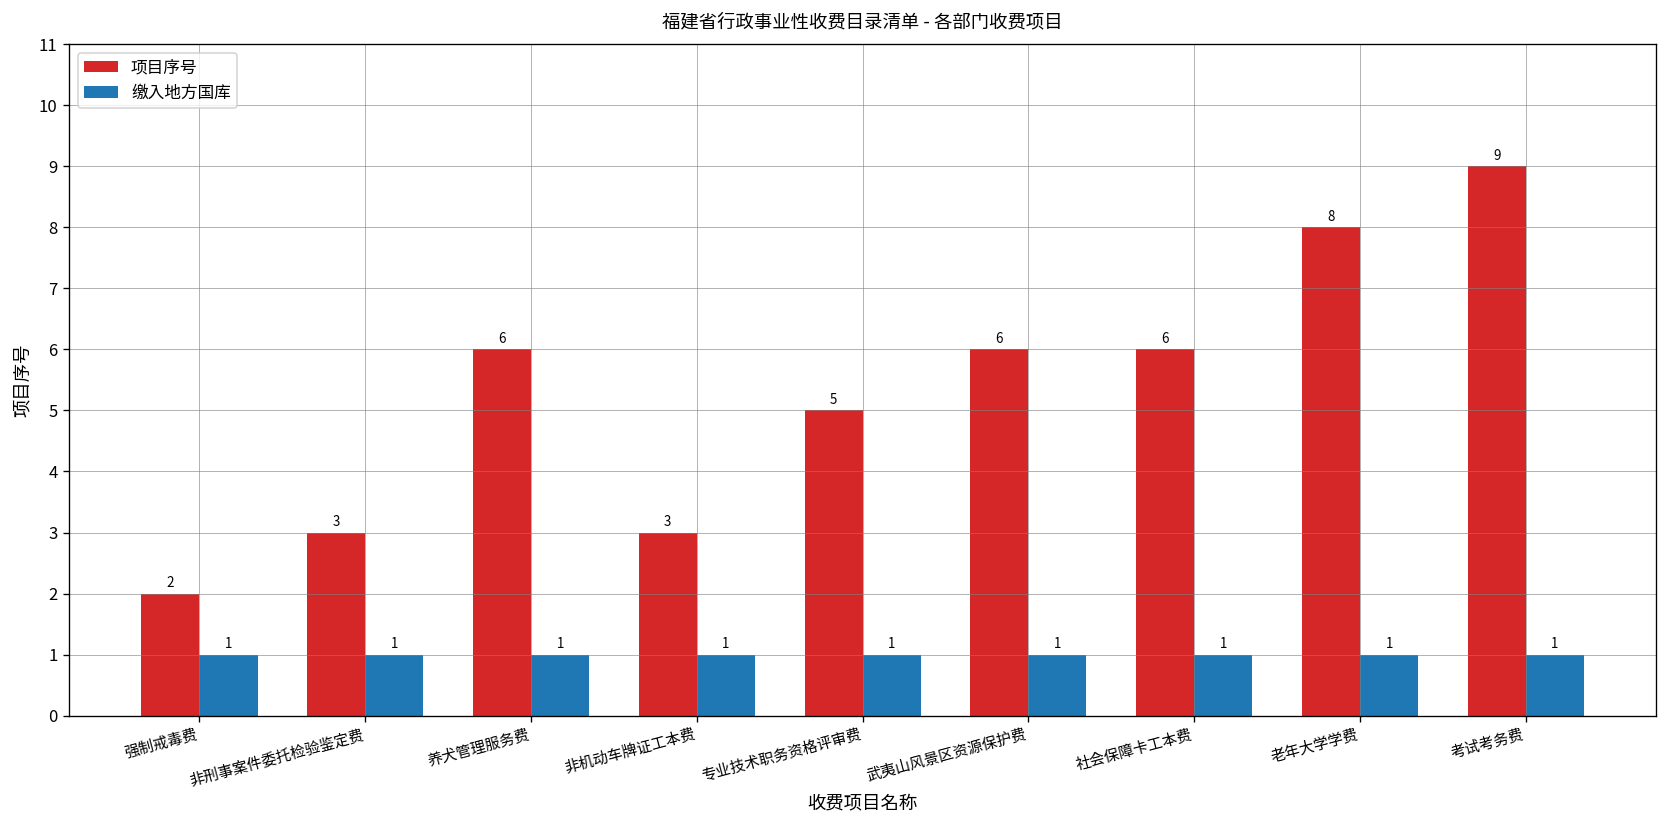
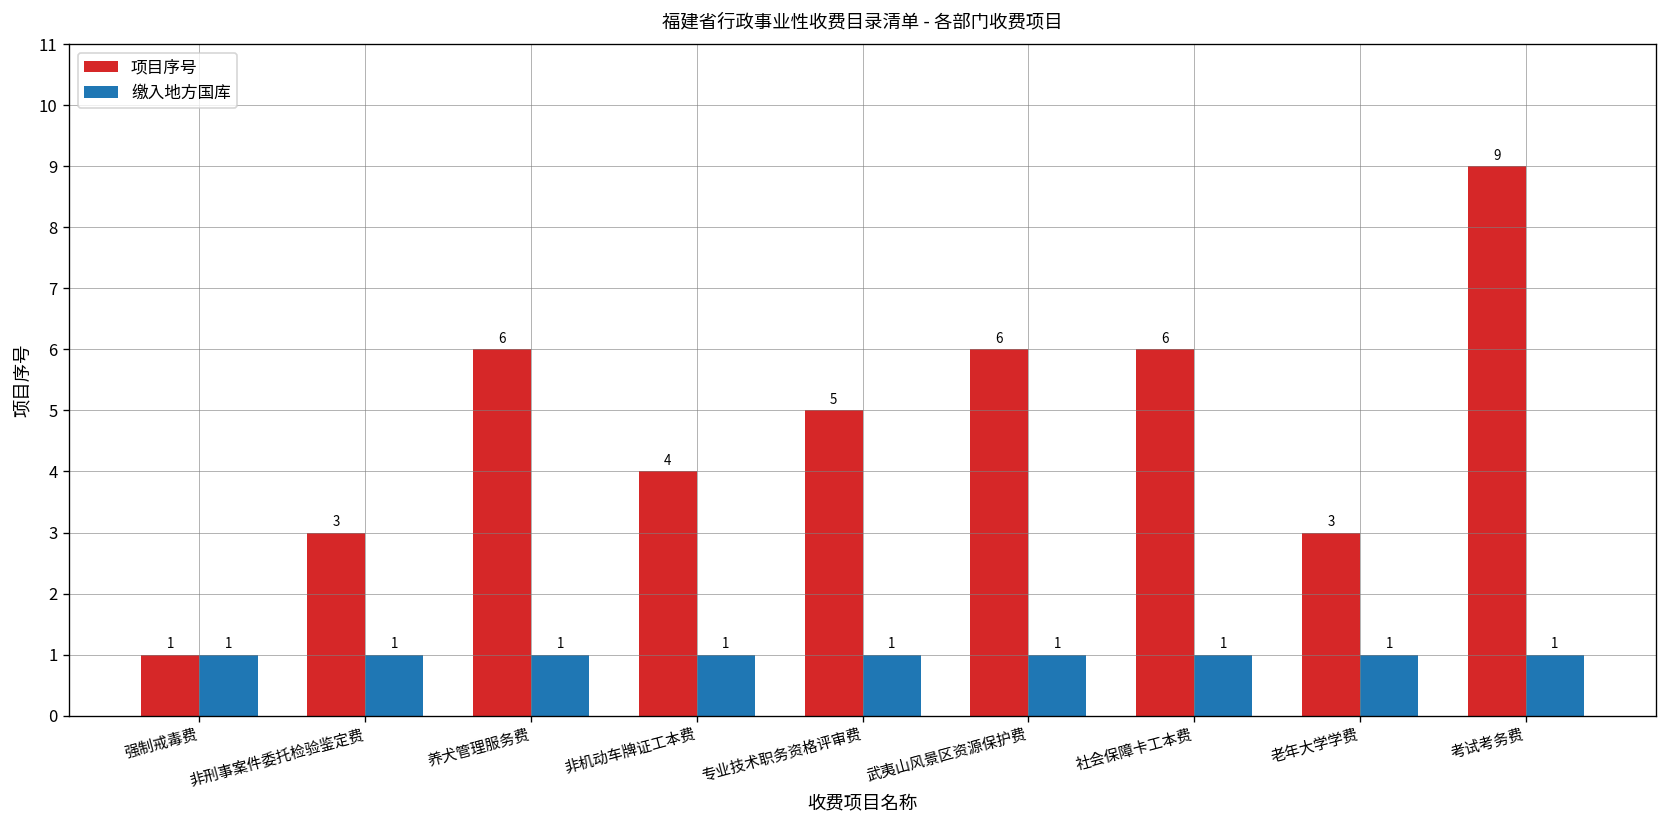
项目序号, 强制戒毒费: 2 -> 1
项目序号, 非机动车牌证工本费: 3 -> 4
项目序号, 老年大学学费: 8 -> 3
